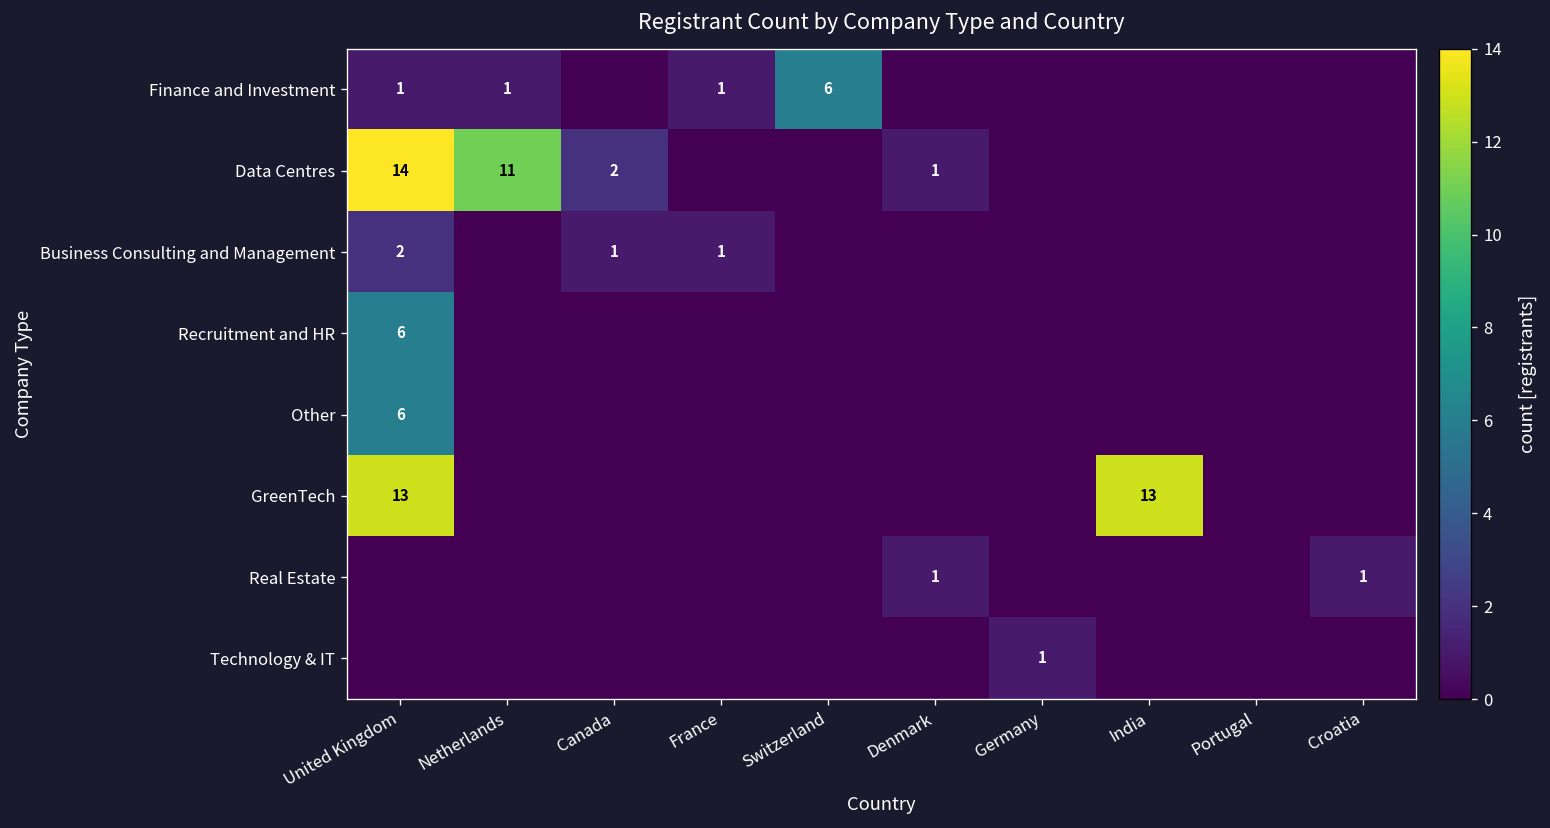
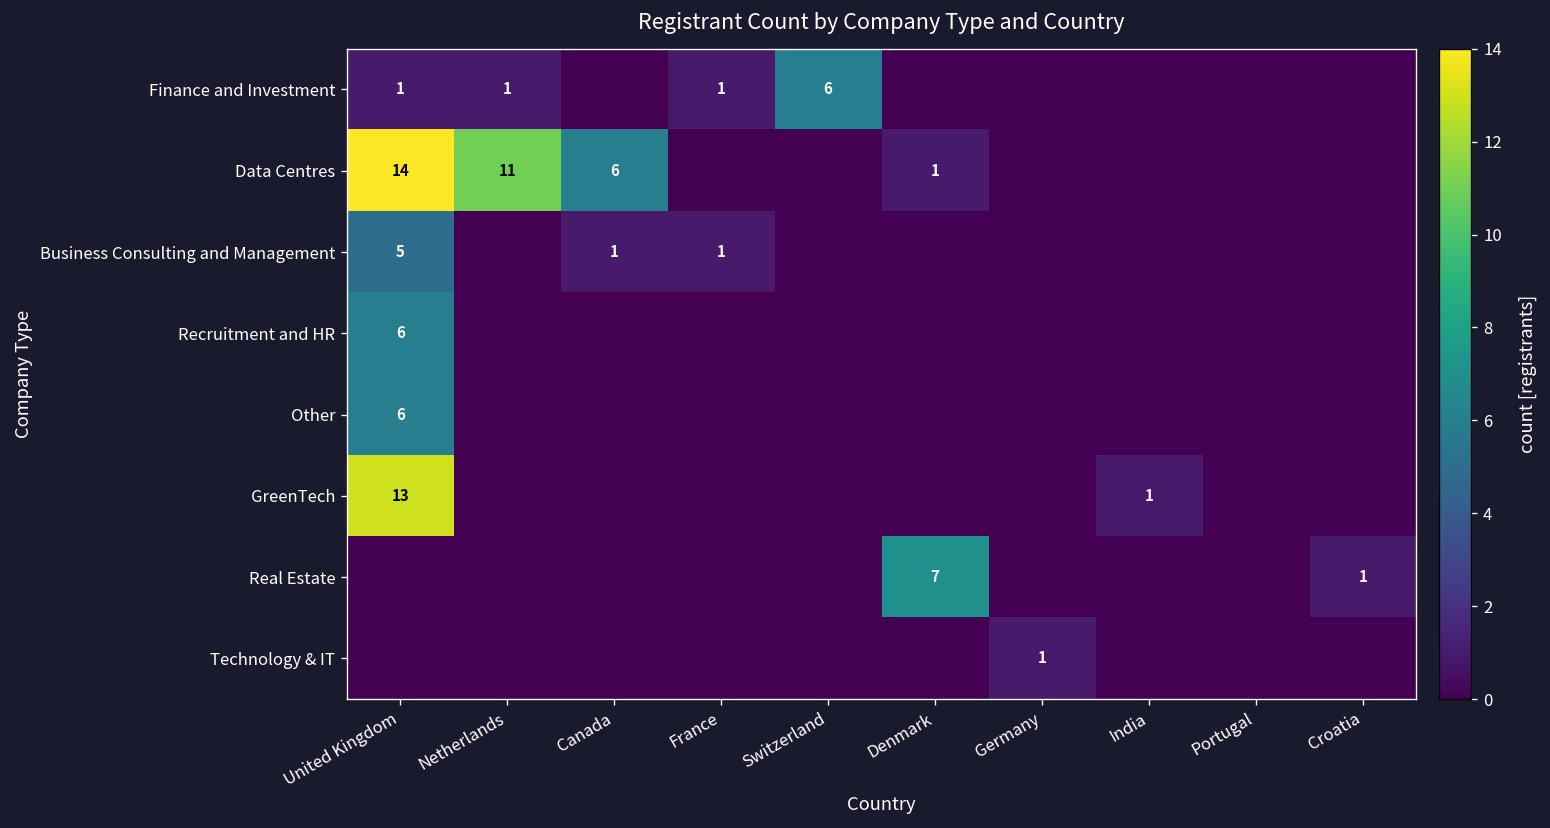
Data Centres, Canada: 2 -> 6
Business Consulting and Management, United Kingdom: 2 -> 5
GreenTech, India: 13 -> 1
Real Estate, Denmark: 1 -> 7
